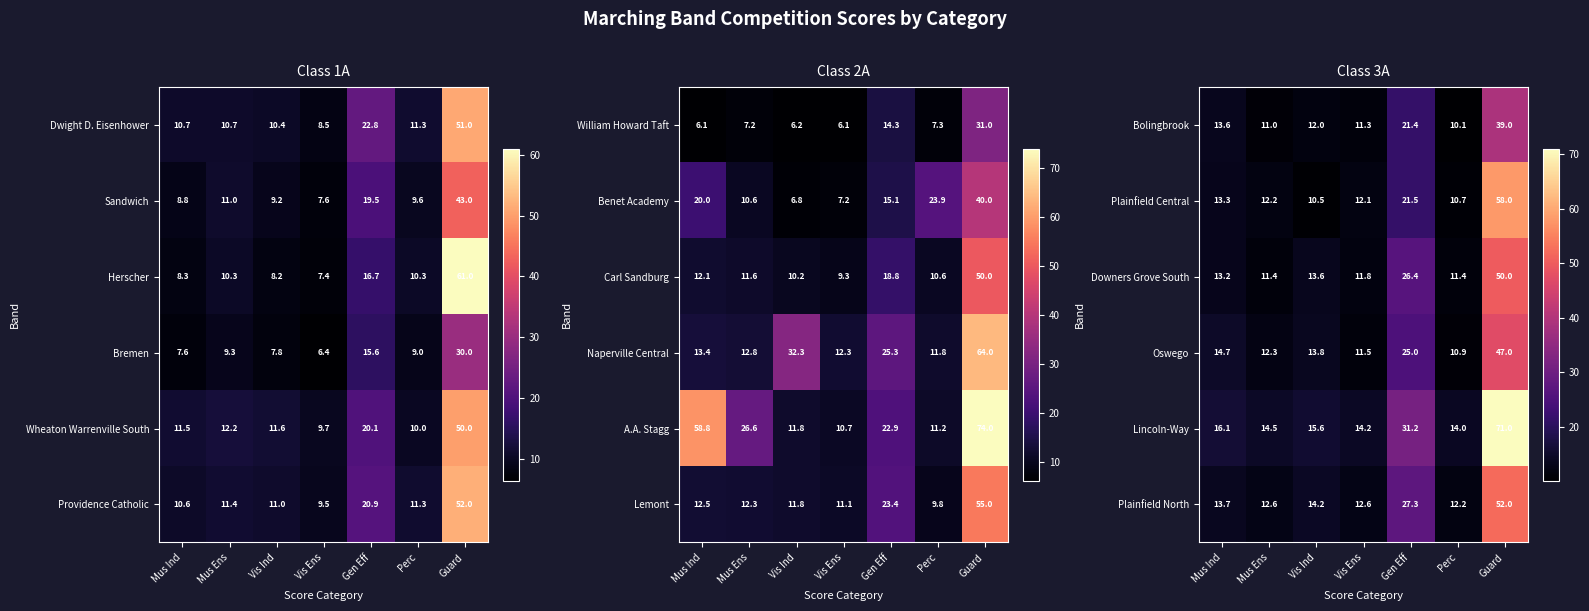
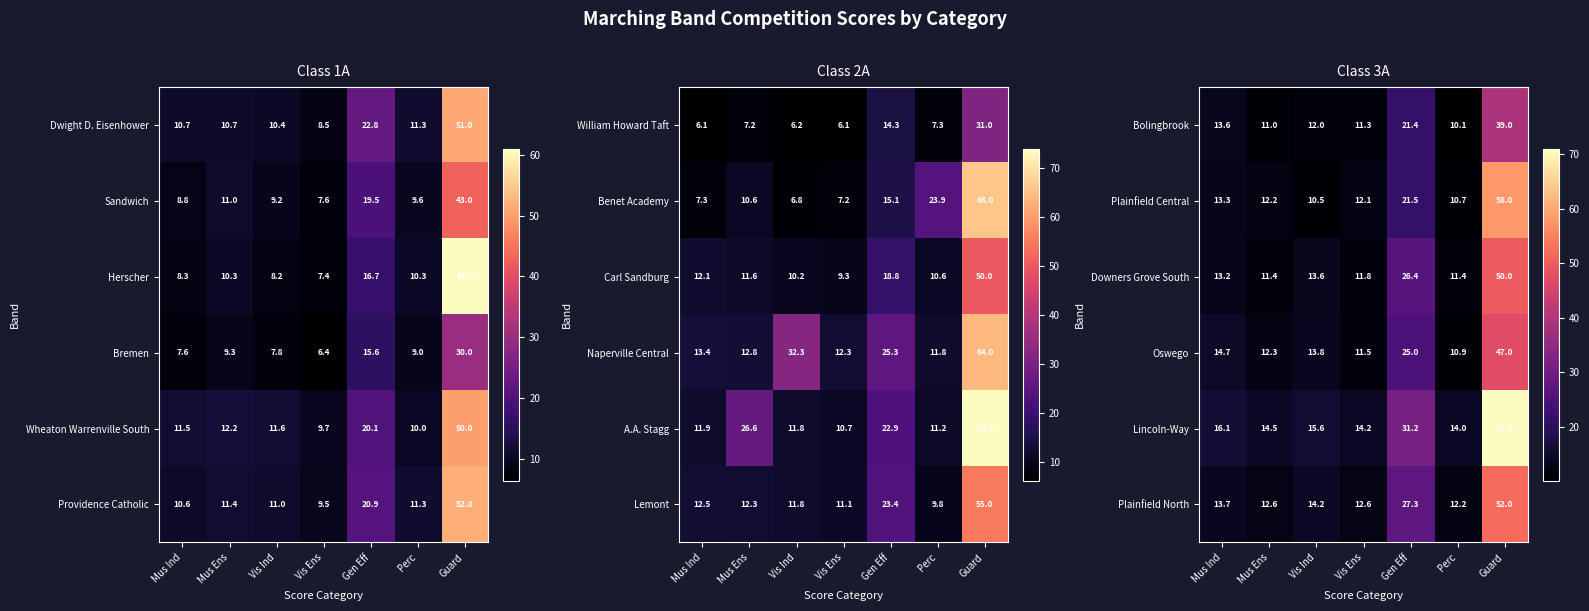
Class 2A, Benet Academy, Mus Ind: 20.0 -> 7.3
Class 2A, Benet Academy, Guard: 40.0 -> 66.0
Class 2A, A.A. Stagg, Mus Ind: 58.8 -> 11.9
